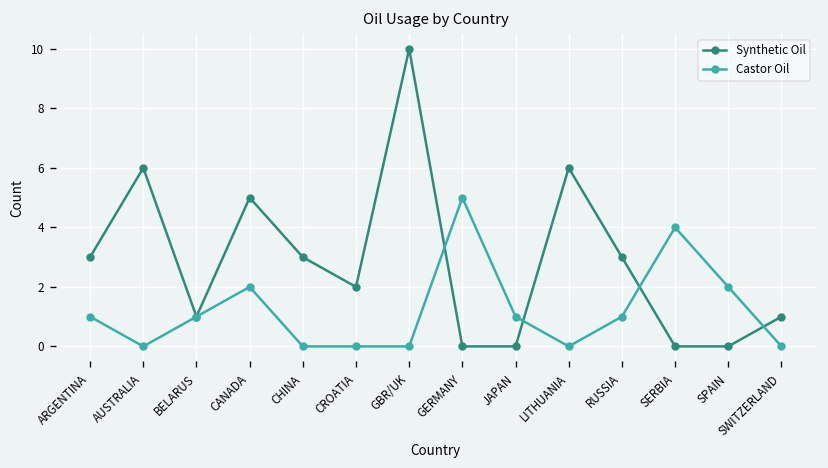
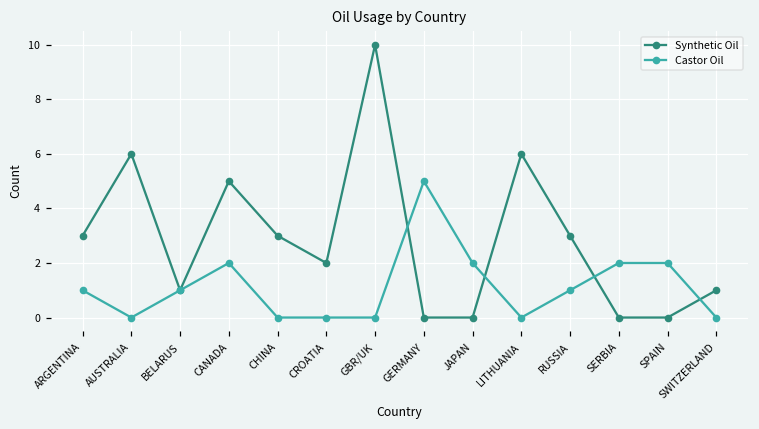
Castor Oil, JAPAN: 1 -> 2
Castor Oil, SERBIA: 4 -> 2
